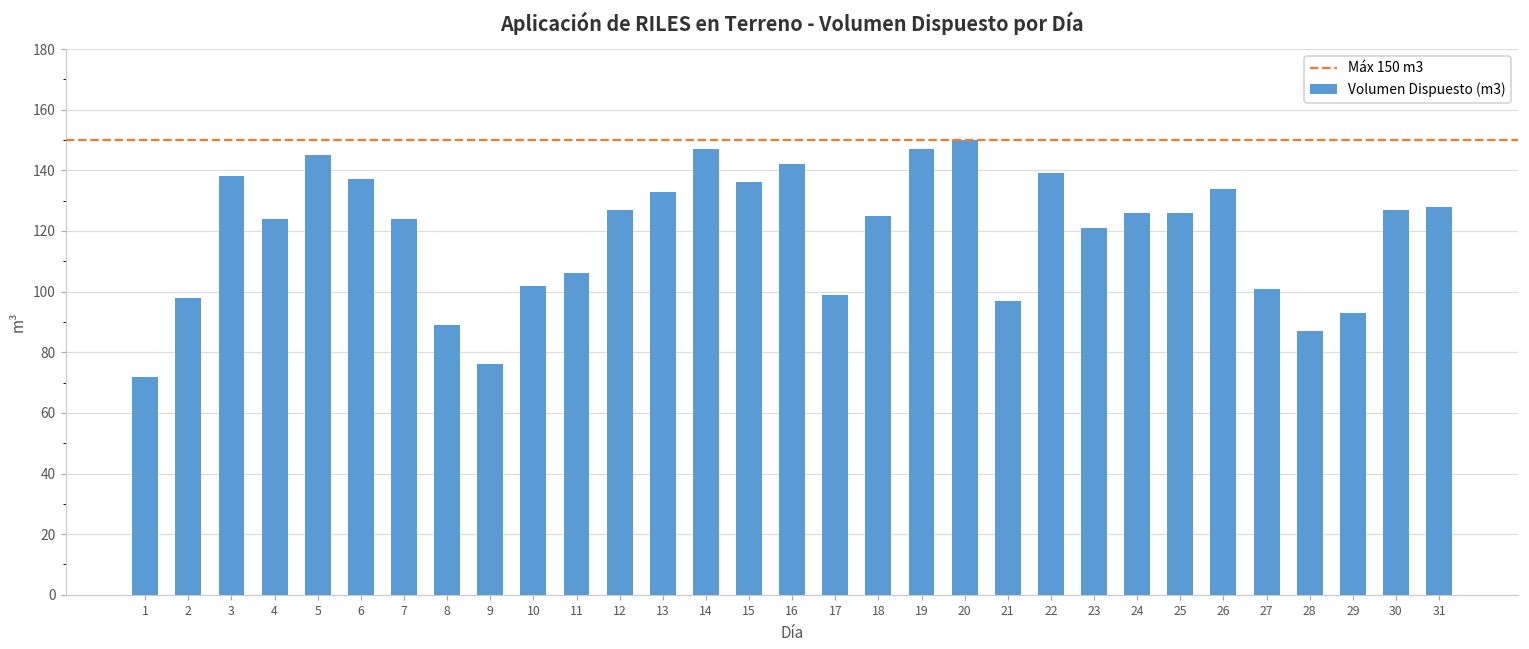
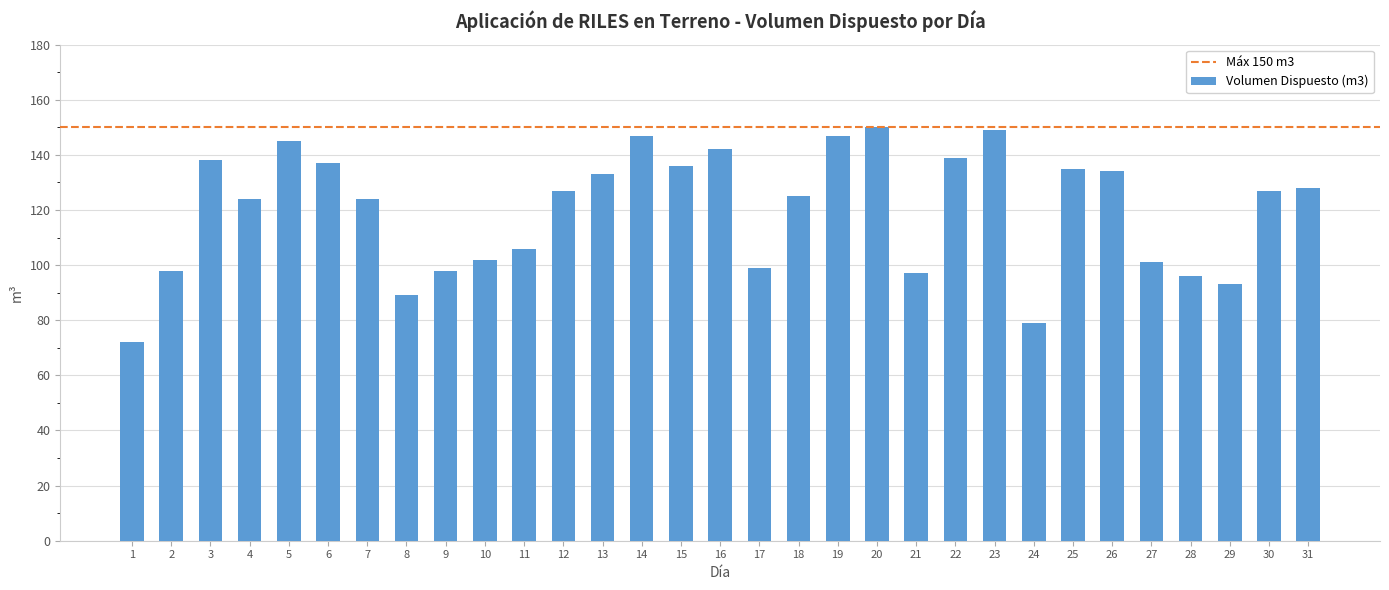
9: 76 -> 98
23: 121 -> 149
24: 126 -> 79
25: 126 -> 135
28: 87 -> 96
